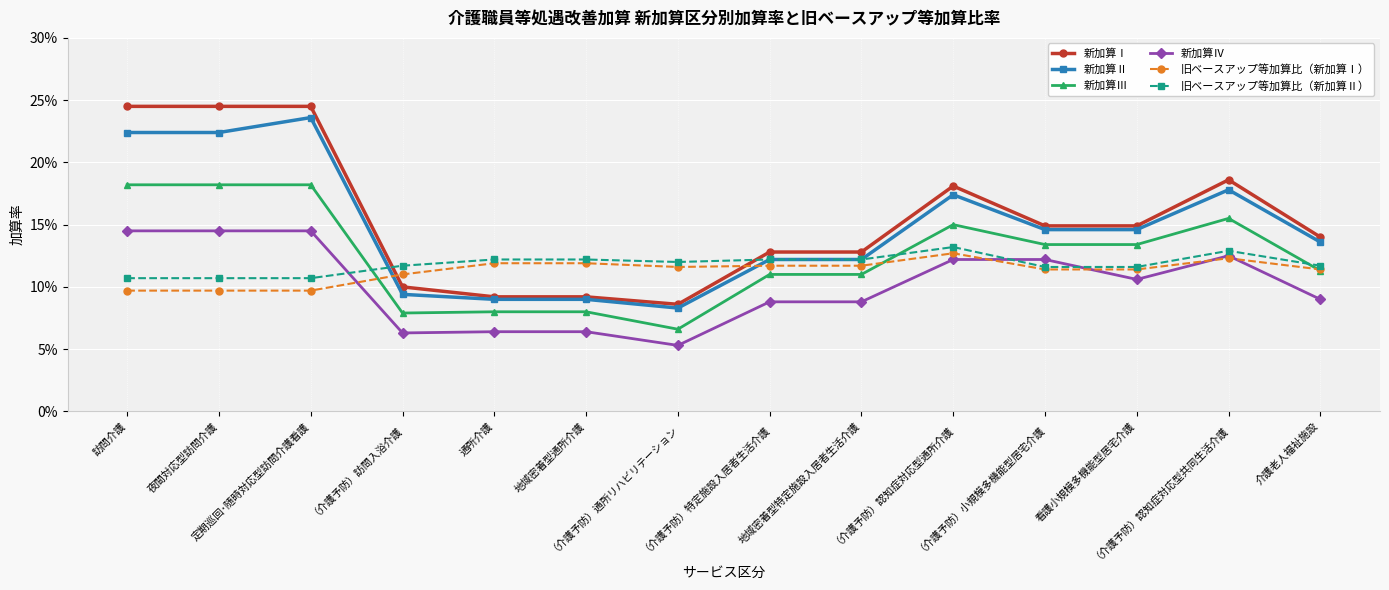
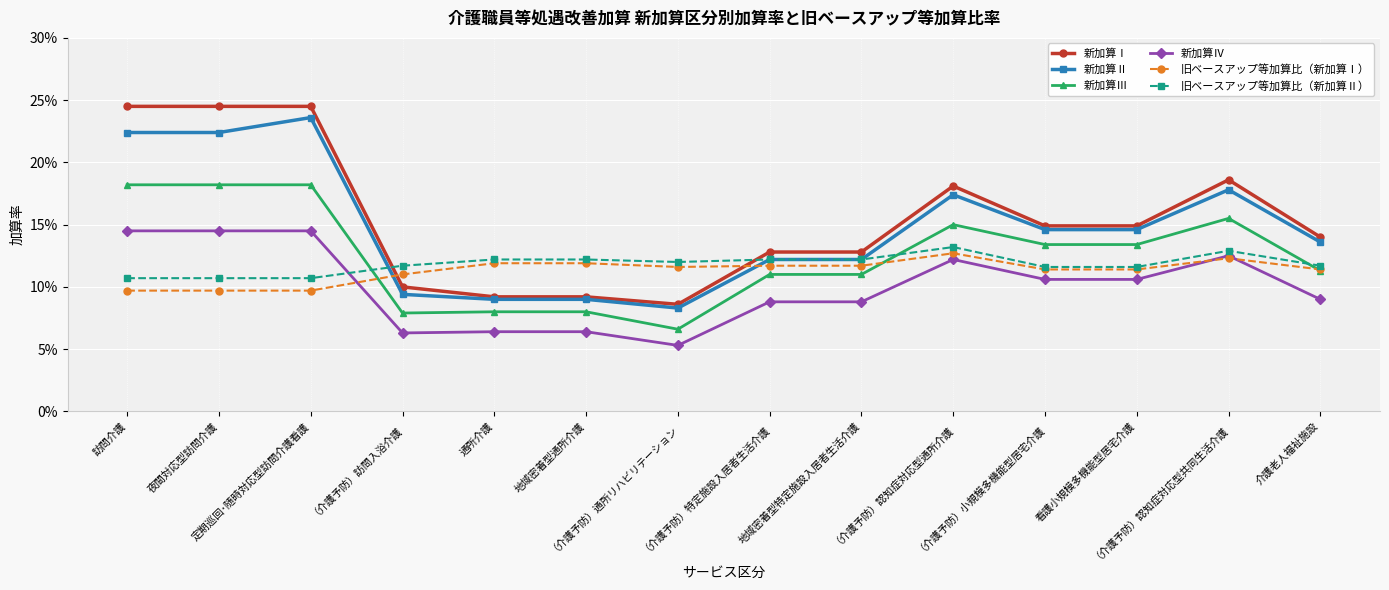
新加算Ⅳ, （介護予防）小規模多機能型居宅介護: 12.2% -> 10.6%
